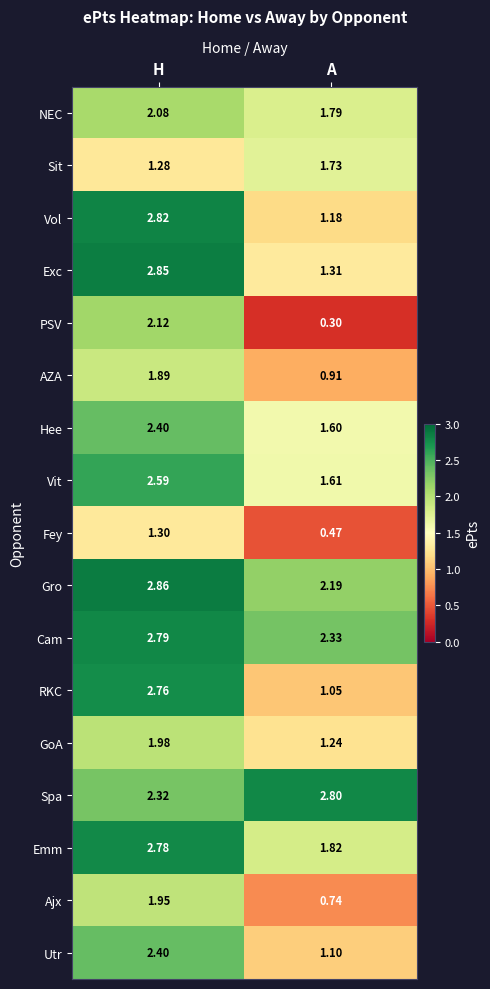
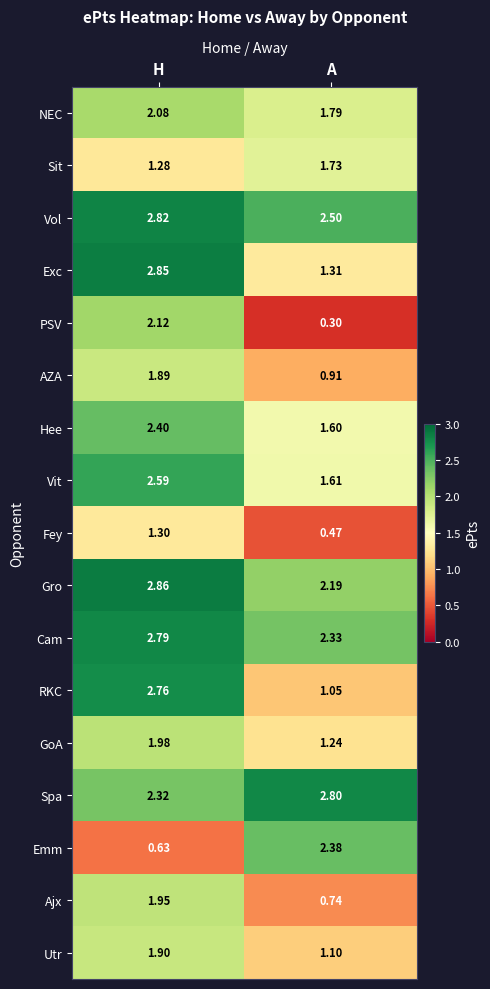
Vol, A: 1.18 -> 2.50
Emm, H: 2.78 -> 0.63
Emm, A: 1.82 -> 2.38
Utr, H: 2.40 -> 1.90
